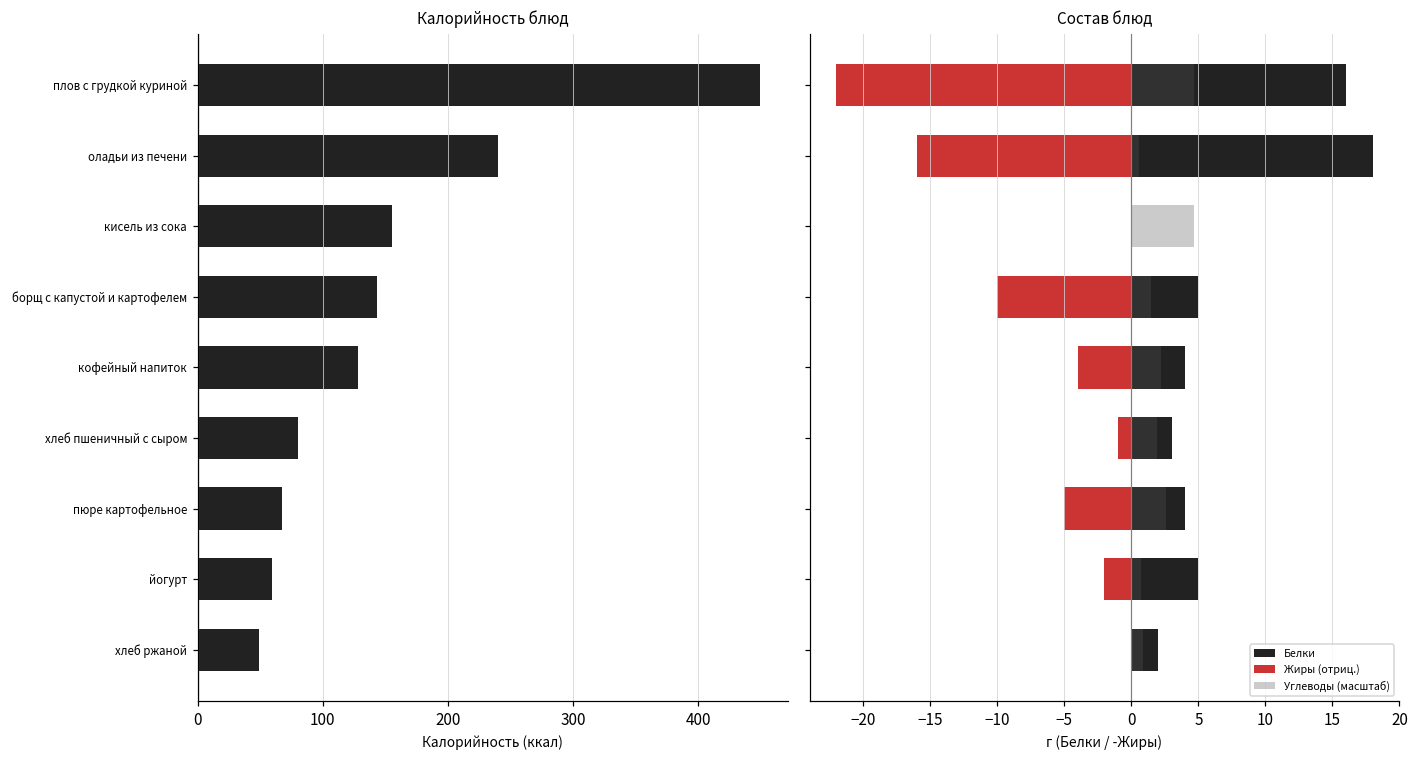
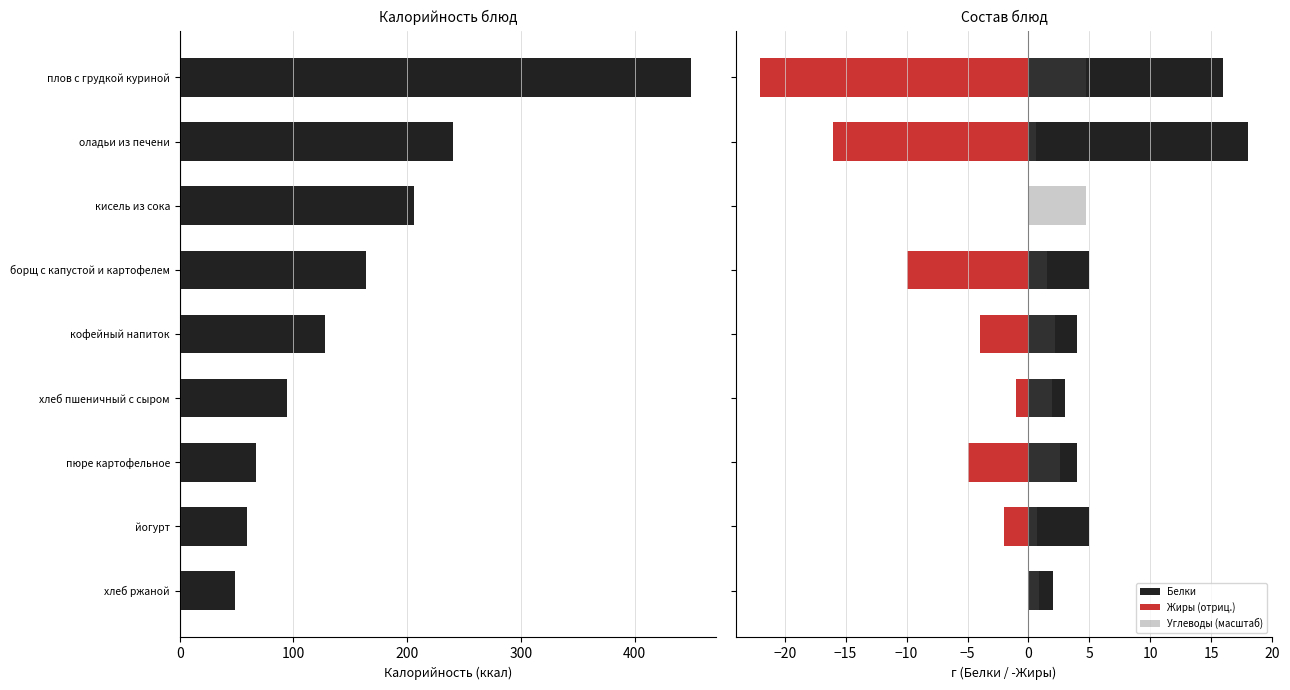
Калорийность блюд, кисель из сока: 155 -> 206
Калорийность блюд, борщ с капустой и картофелем: 143 -> 164
Калорийность блюд, хлеб пшеничный с сыром: 80 -> 94
